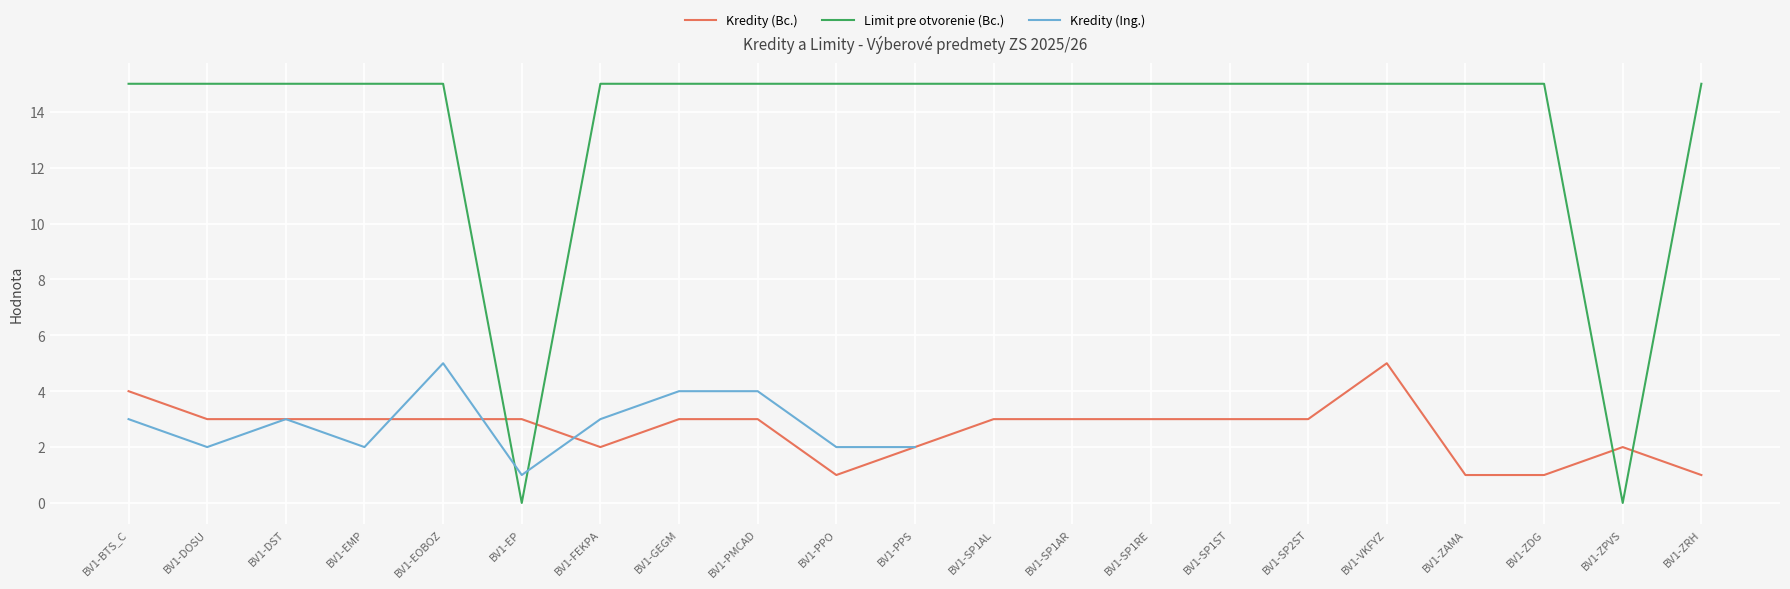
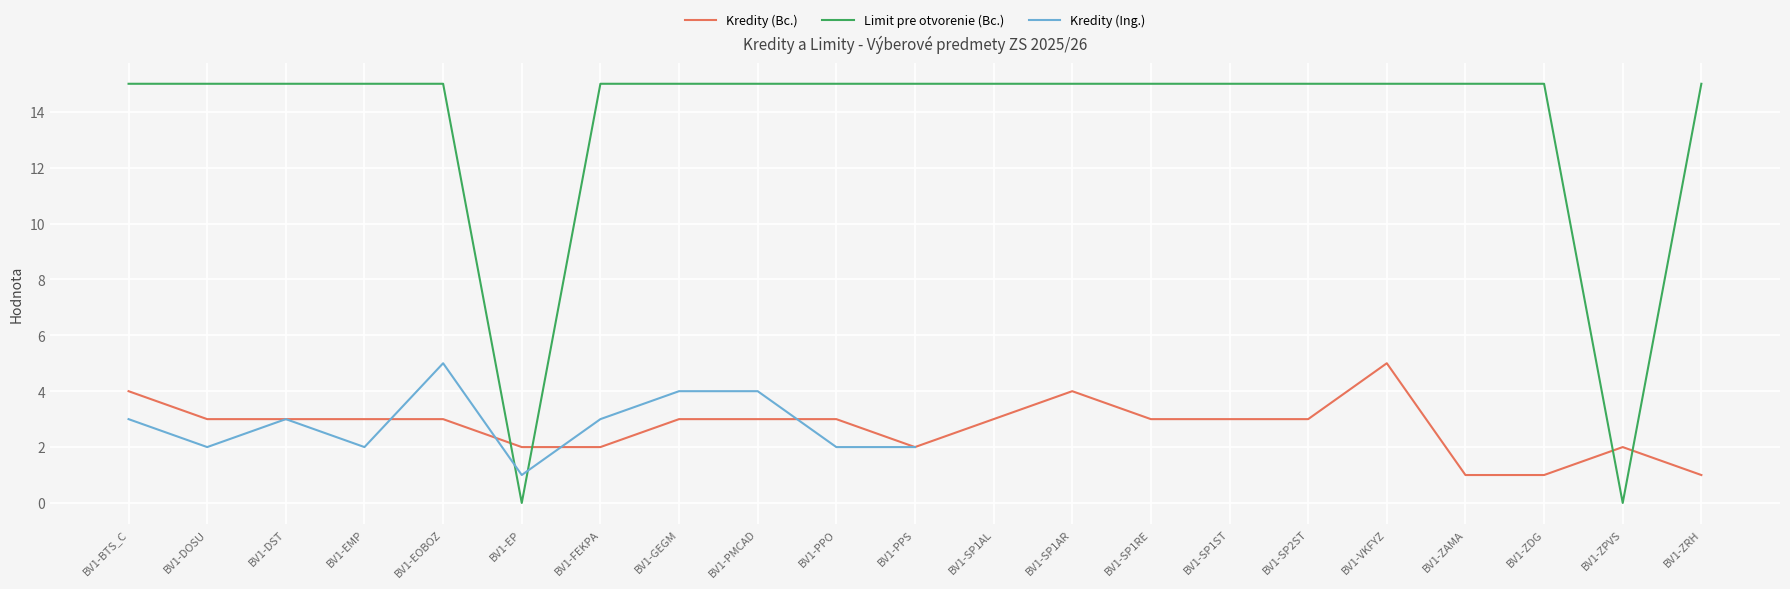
Kredity (Bc.), BV1-EP: 3 -> 2
Kredity (Bc.), BV1-PPO: 1 -> 3
Kredity (Bc.), BV1-SP1AR: 3 -> 4
